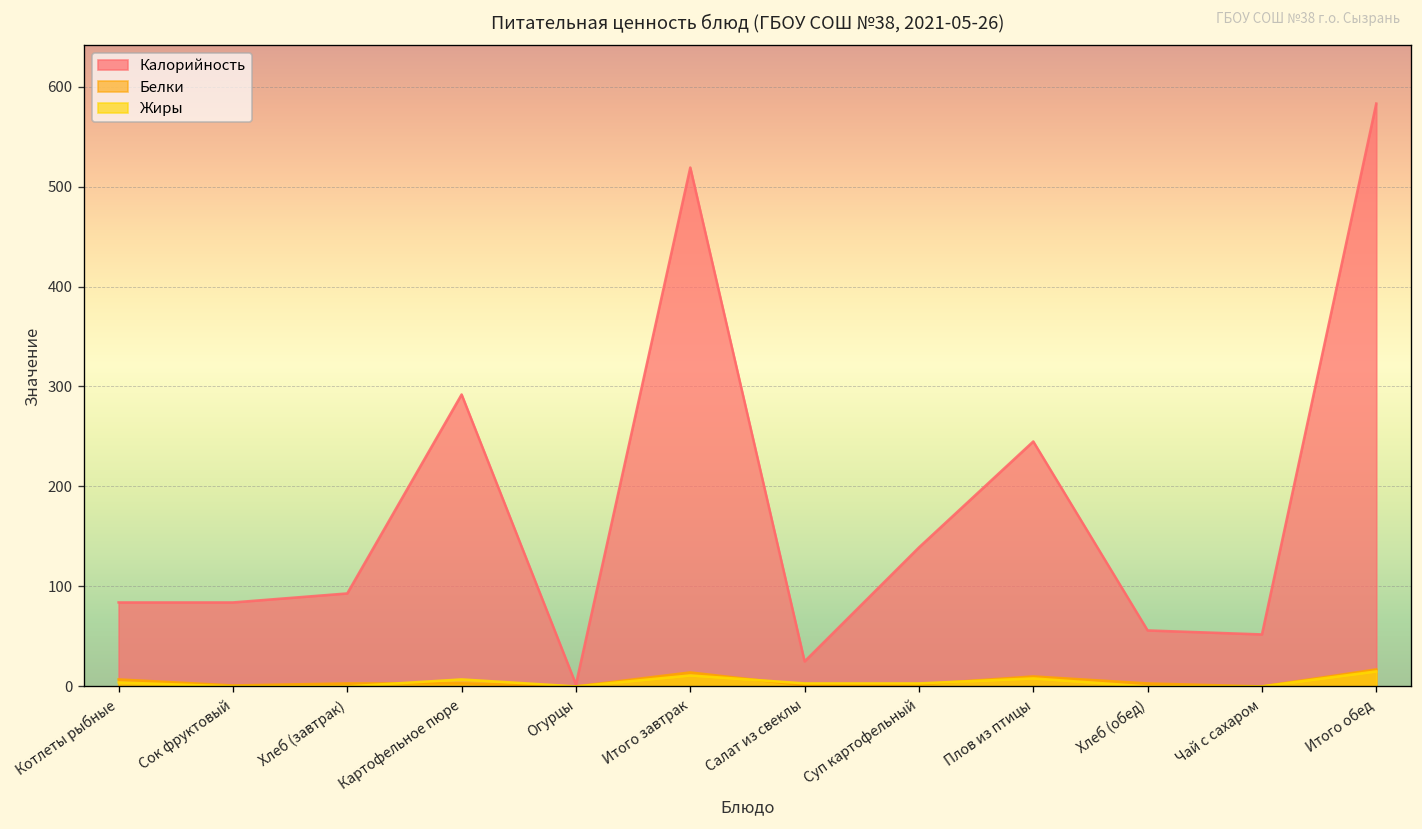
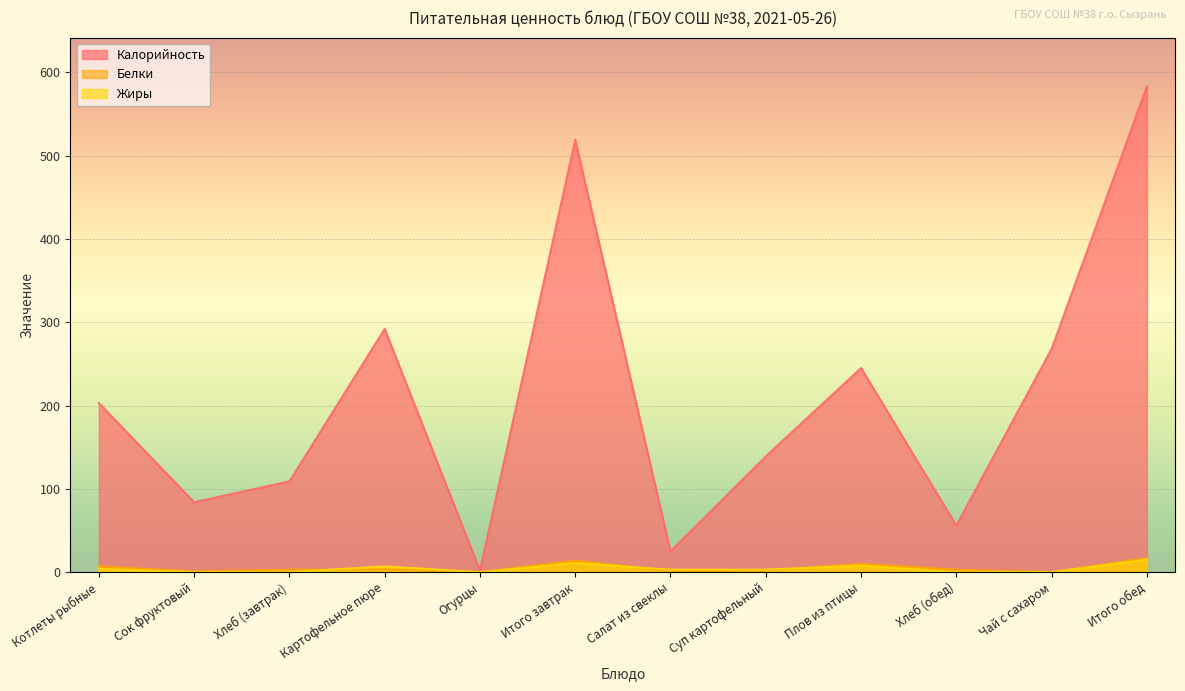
Калорийность, Котлеты рыбные: 80 -> 200
Калорийность, Хлеб (завтрак): 90 -> 110
Калорийность, Чай с сахаром: 50 -> 270
